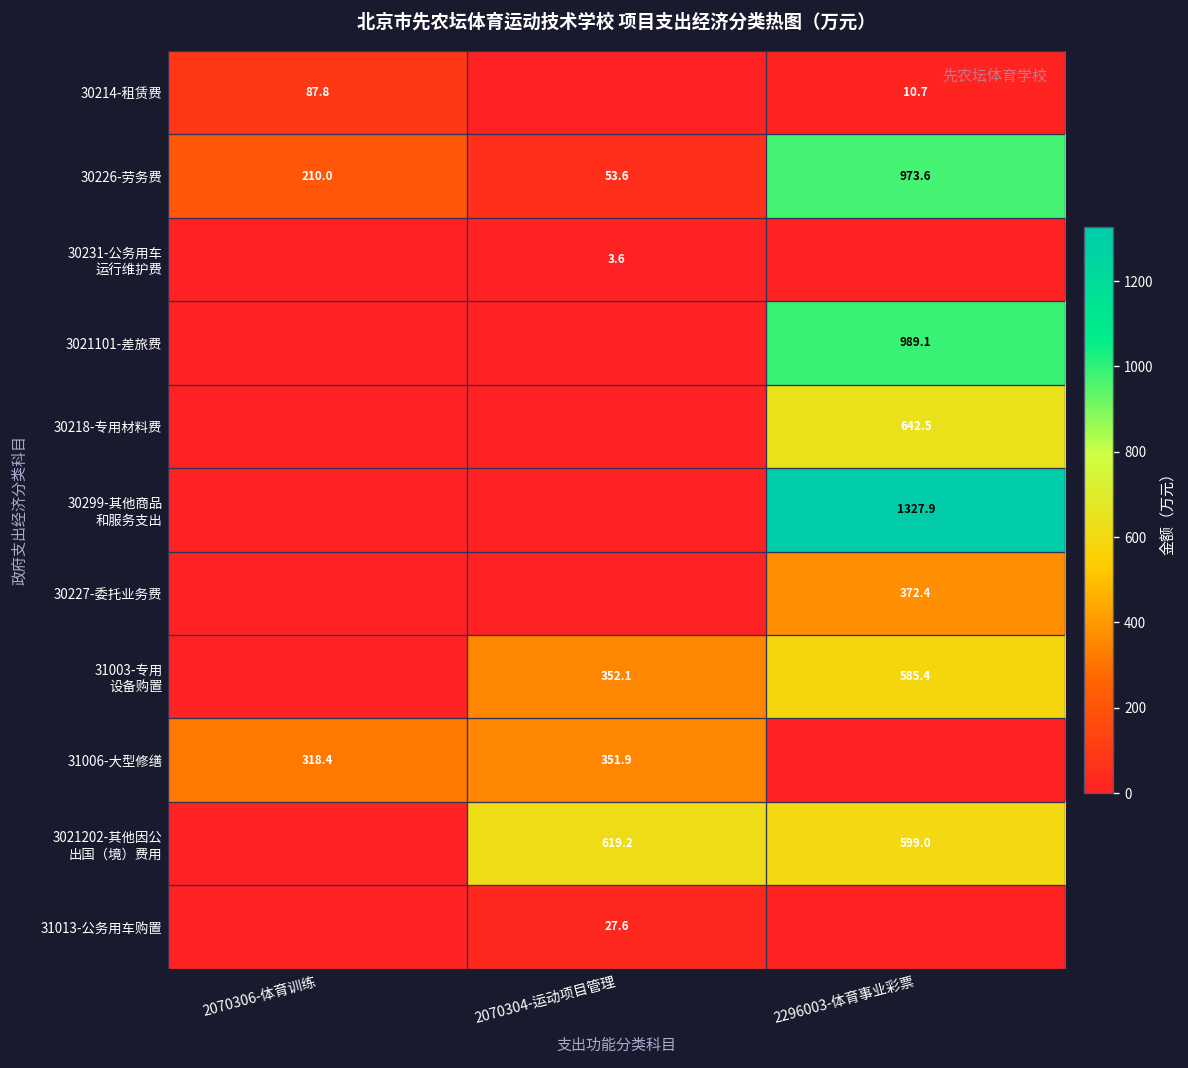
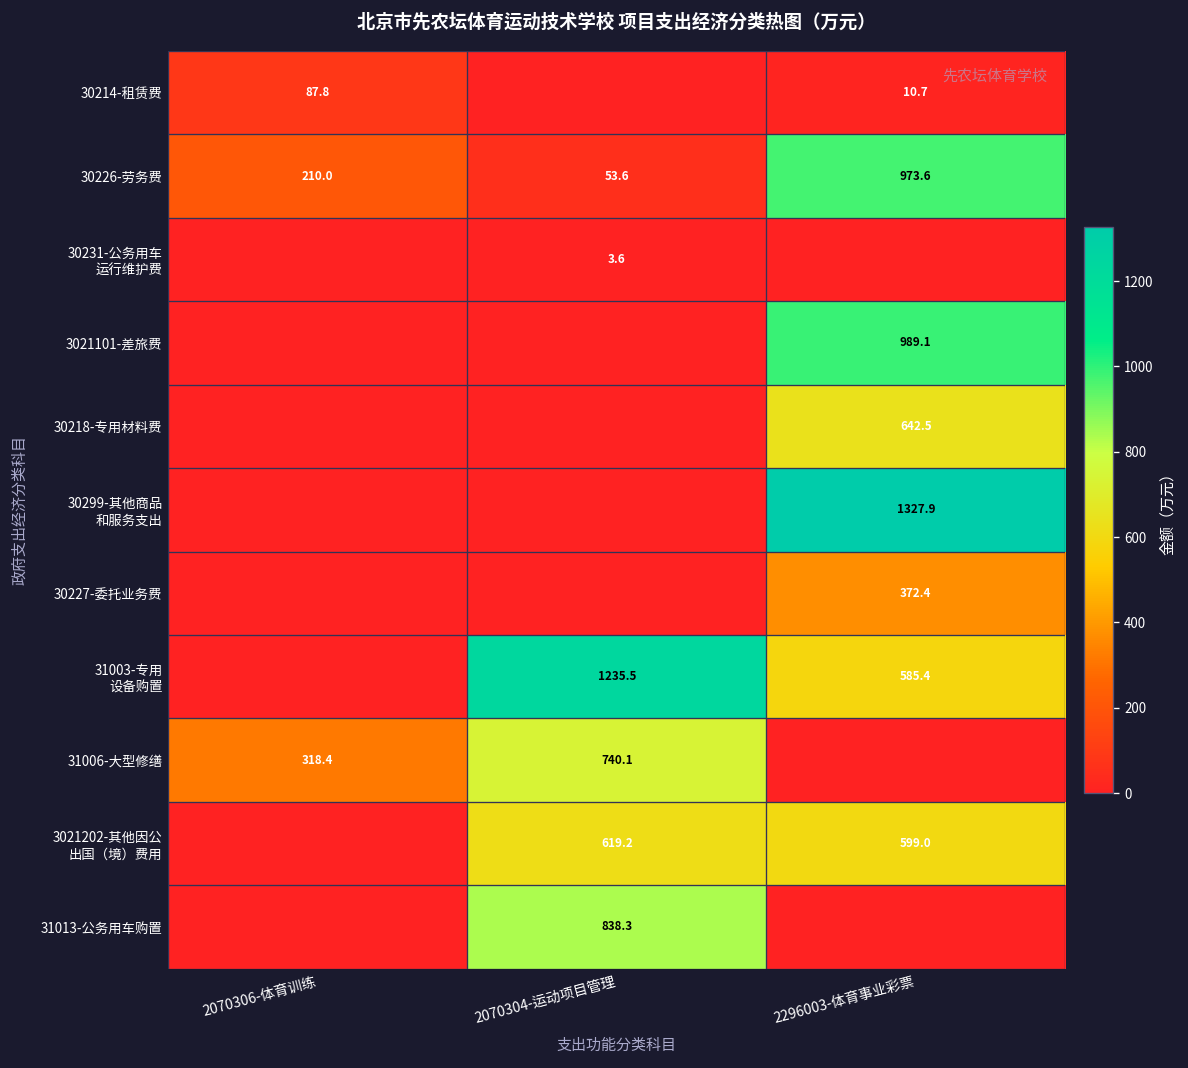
31003-专用 设备购置, 2070304-运动项目管理: 352.1 -> 1235.5
31006-大型修缮, 2070304-运动项目管理: 351.9 -> 740.1
31013-公务用车购置, 2070304-运动项目管理: 27.6 -> 838.3
